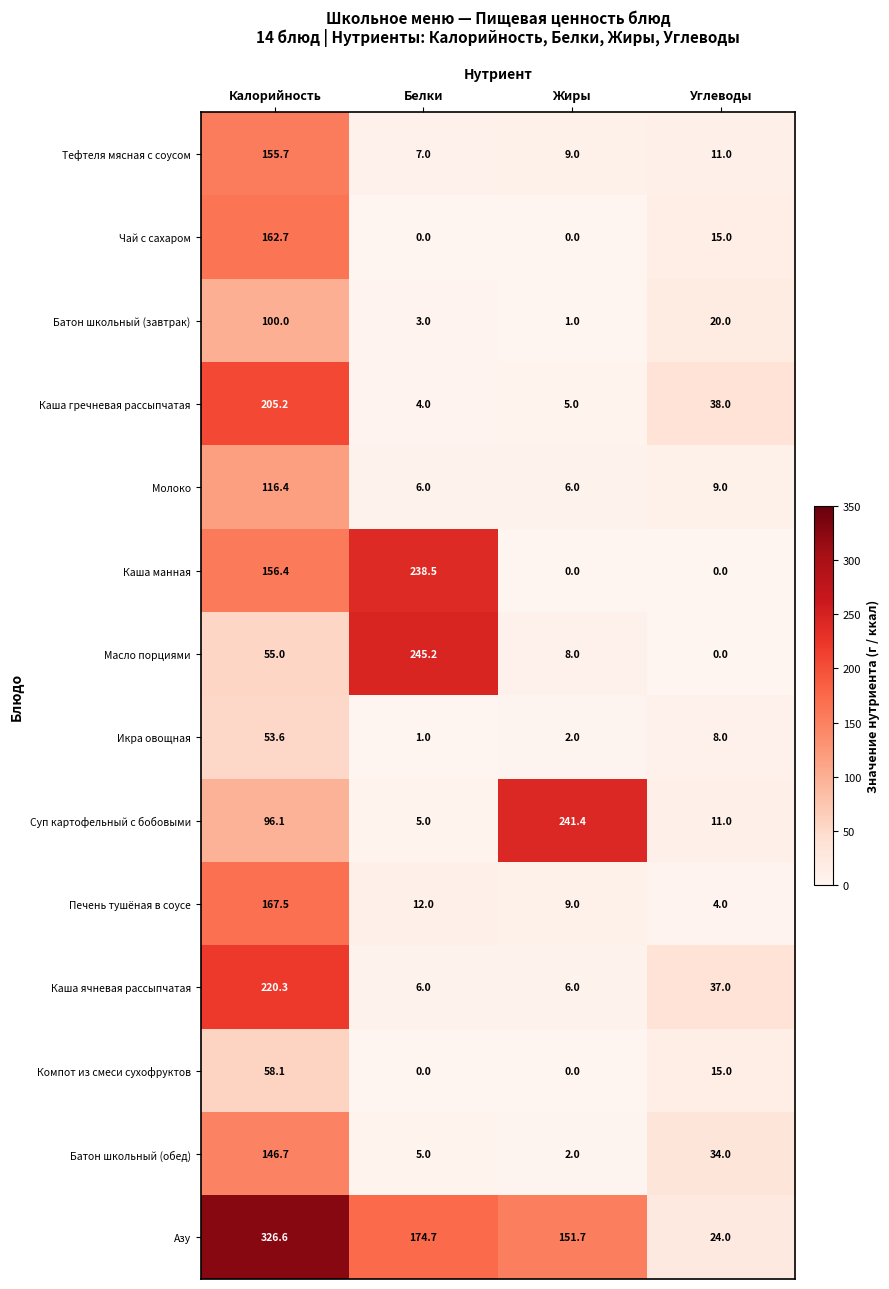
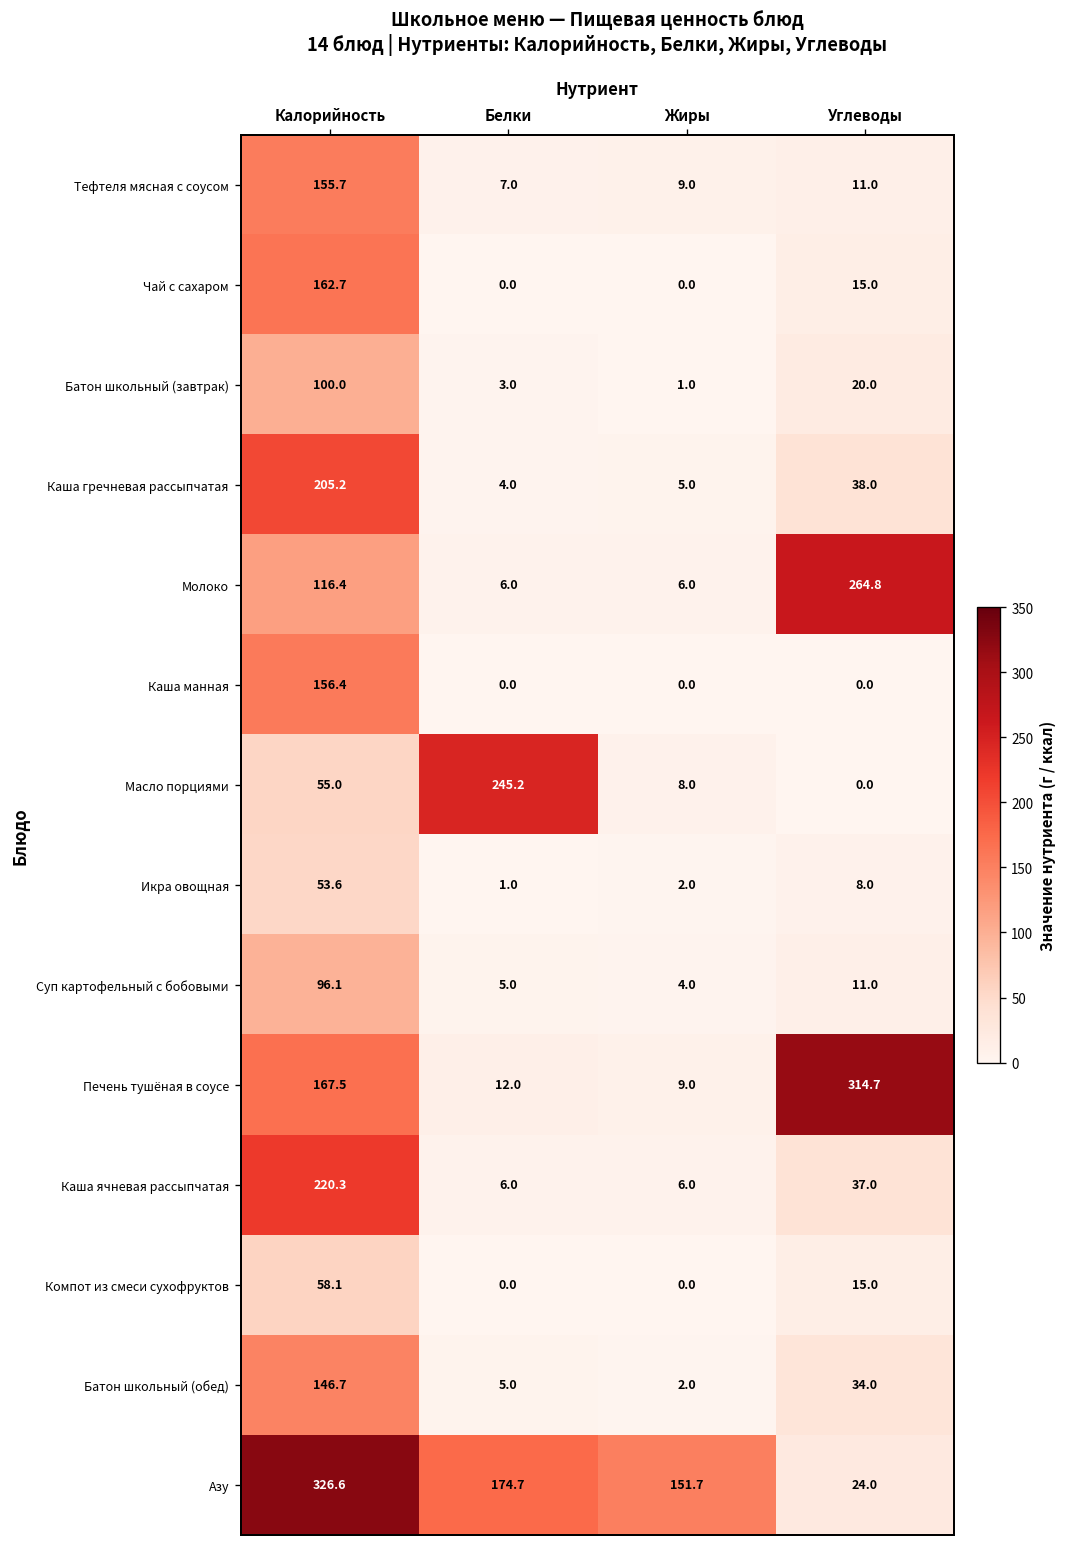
Молоко, Углеводы: 9.0 -> 264.8
Каша манная, Белки: 238.5 -> 0.0
Суп картофельный с бобовыми, Жиры: 241.4 -> 4.0
Печень тушёная в соусе, Углеводы: 4.0 -> 314.7
